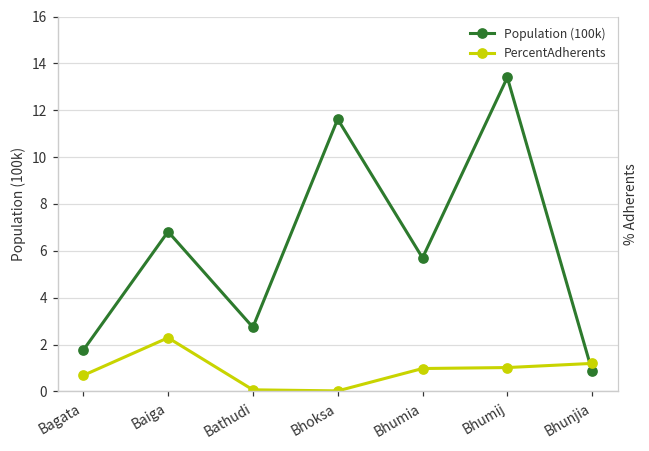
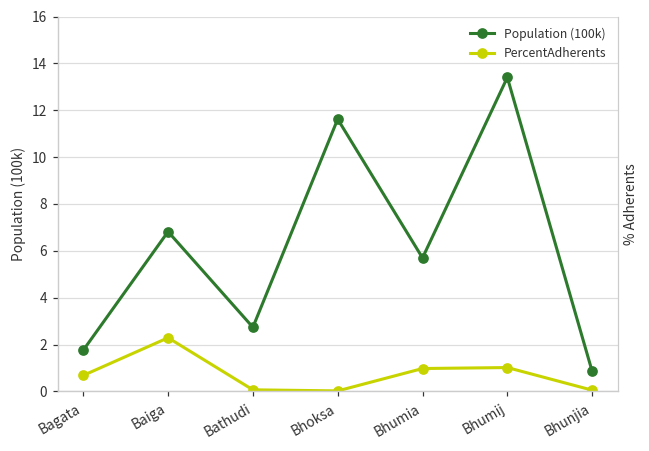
PercentAdherents, Bhunjia: 1.2 -> 0.1
